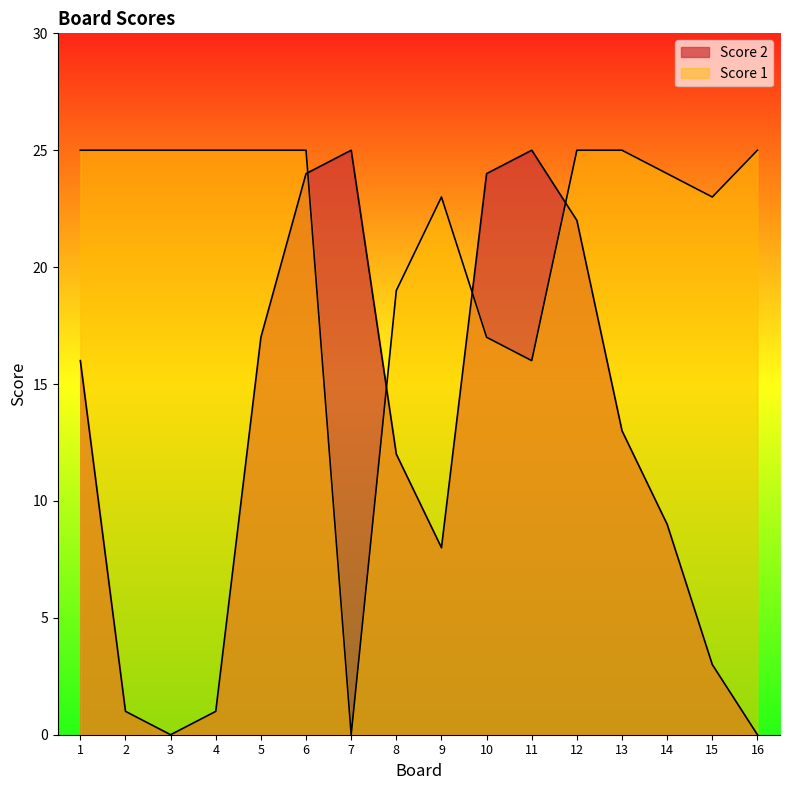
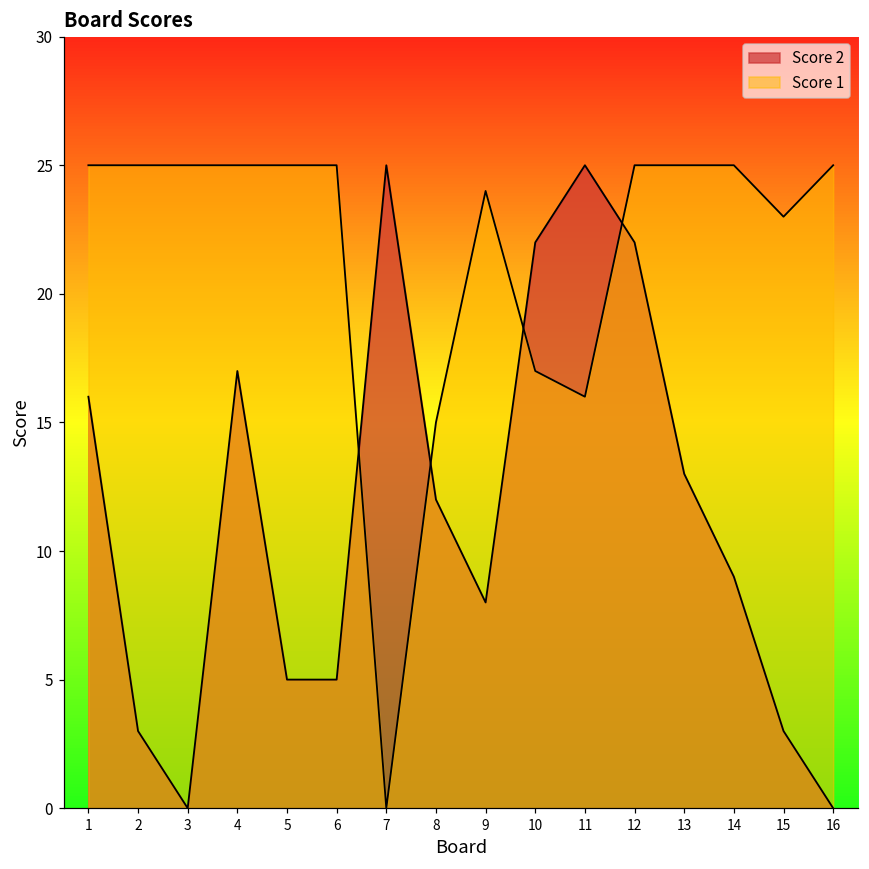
Score 2, 2: 1 -> 3
Score 2, 4: 1 -> 17
Score 2, 5: 17 -> 5
Score 2, 6: 24 -> 5
Score 1, 8: 19 -> 15
Score 1, 9: 23 -> 24
Score 2, 10: 24 -> 22
Score 1, 14: 24 -> 25
